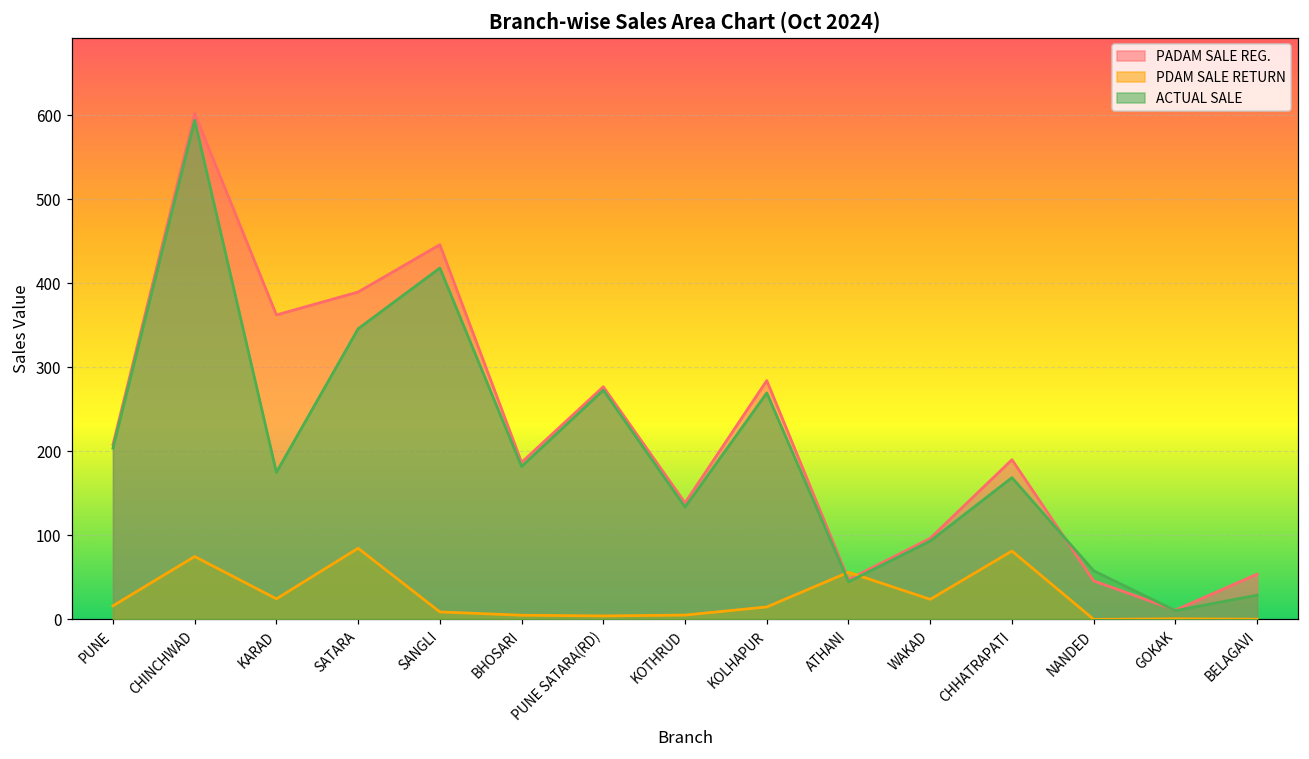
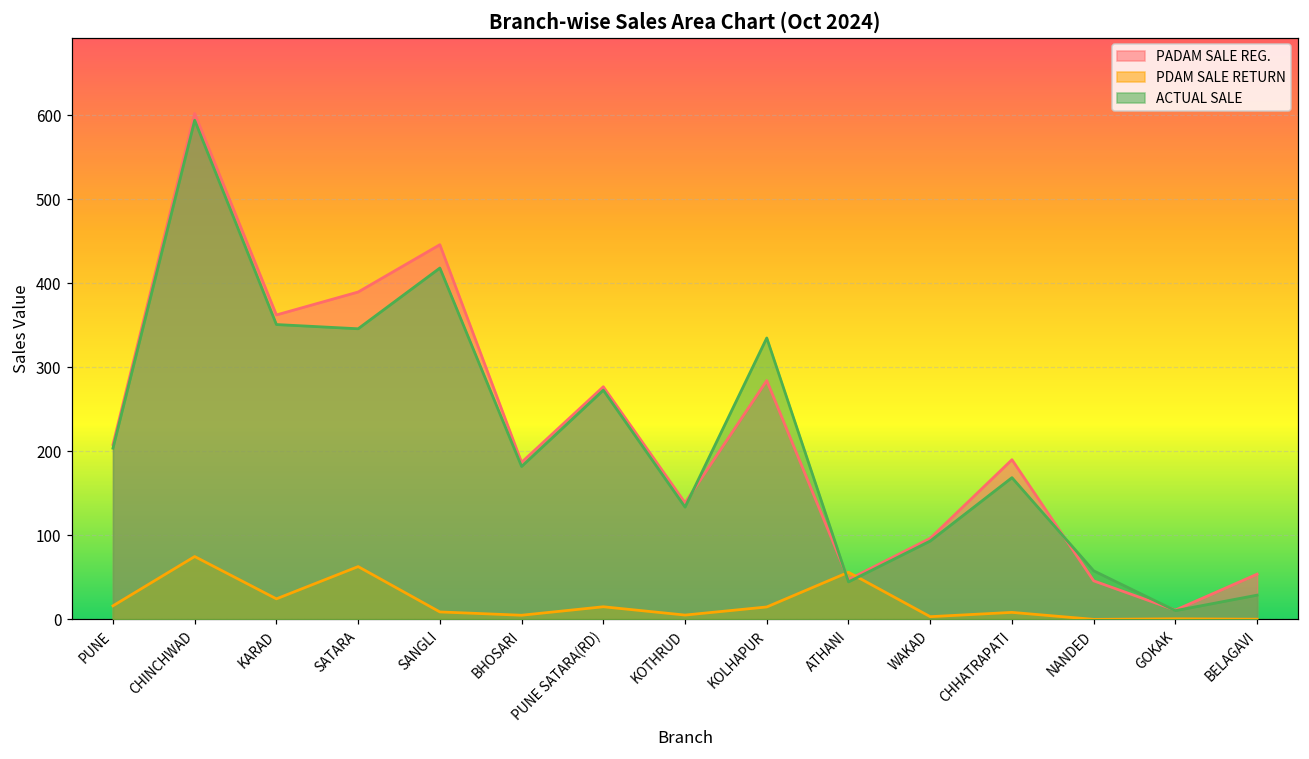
ACTUAL SALE, KARAD: 170 -> 350
PDAM SALE RETURN, SATARA: 80 -> 60
PDAM SALE RETURN, PUNE SATARA(RD): 0 -> 10
ACTUAL SALE, KOLHAPUR: 270 -> 330
PDAM SALE RETURN, WAKAD: 20 -> 0
PDAM SALE RETURN, CHHATRAPATI: 80 -> 10
